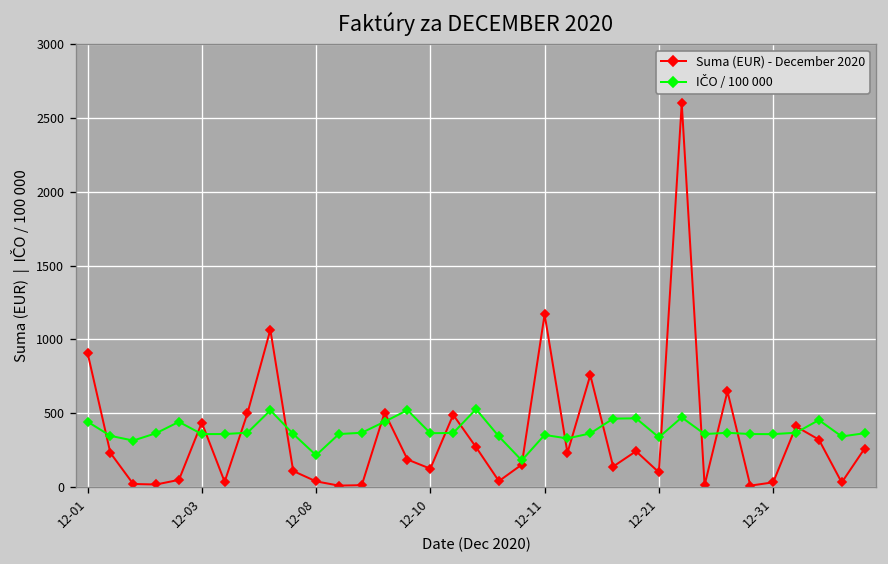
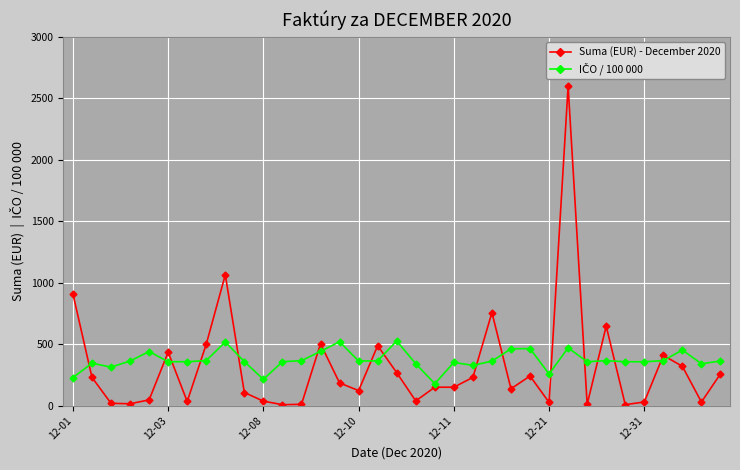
IČO / 100 000, 12-01: 440 -> 230
Suma (EUR) - December 2020, 12-11: 1170 -> 150
Suma (EUR) - December 2020, 12-21: 100 -> 30
IČO / 100 000, 12-21: 340 -> 260
